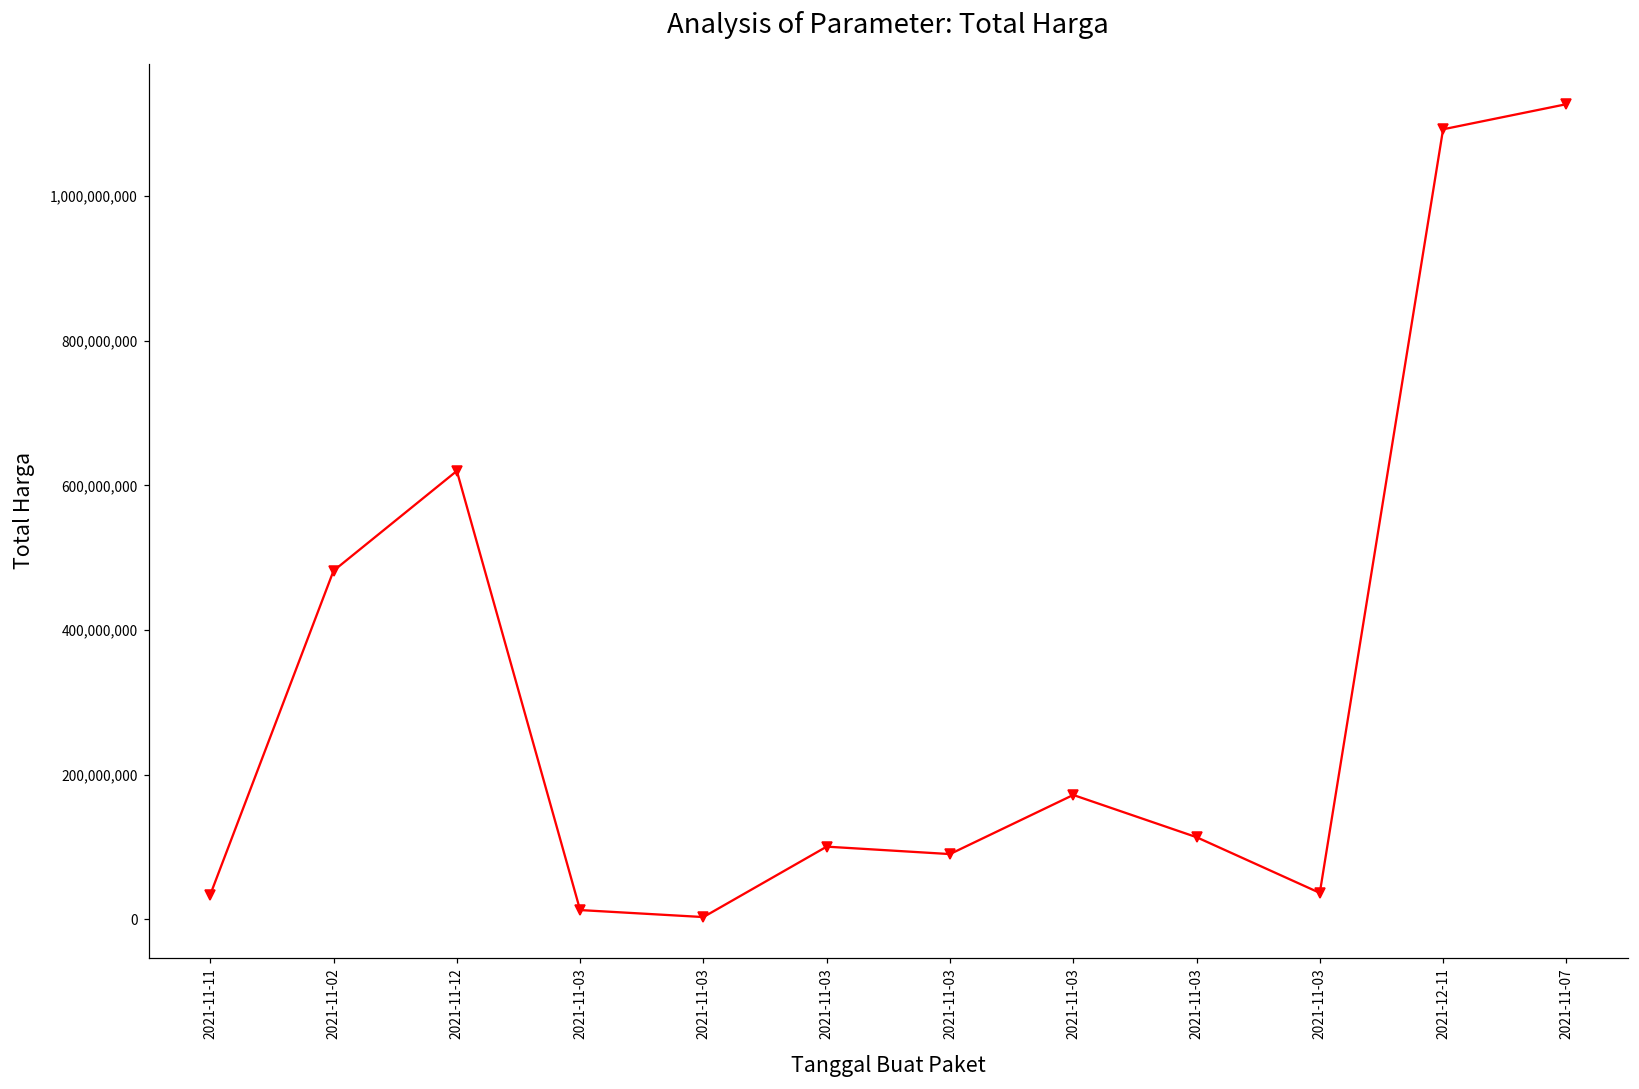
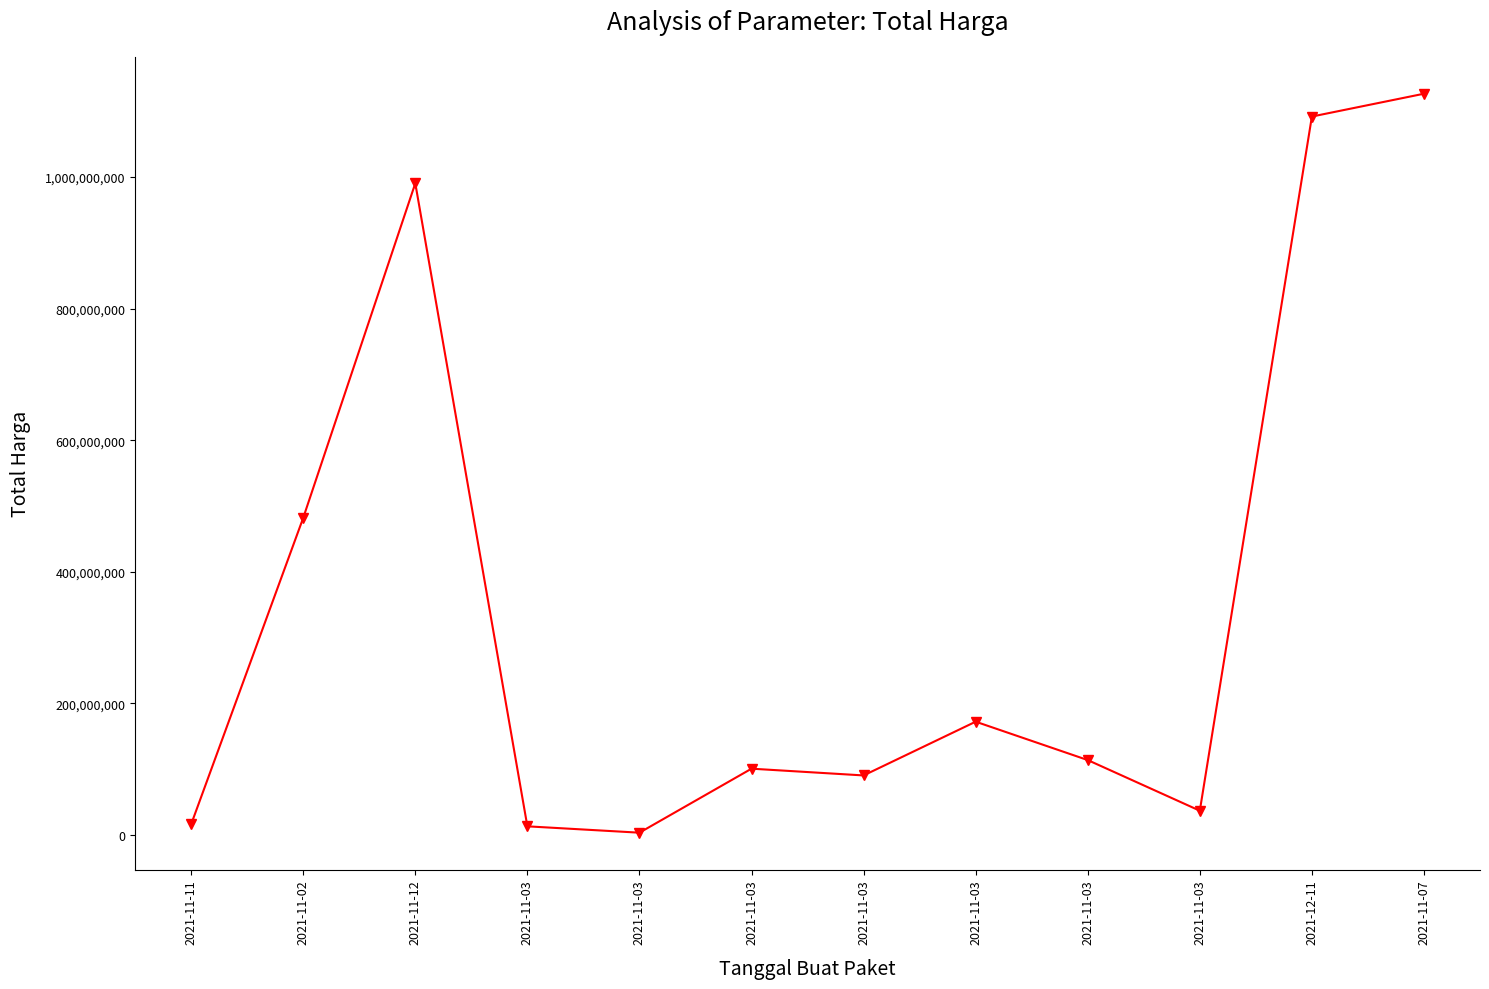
2021-11-11: 30,000,000 -> 20,000,000
2021-11-12: 620,000,000 -> 990,000,000
